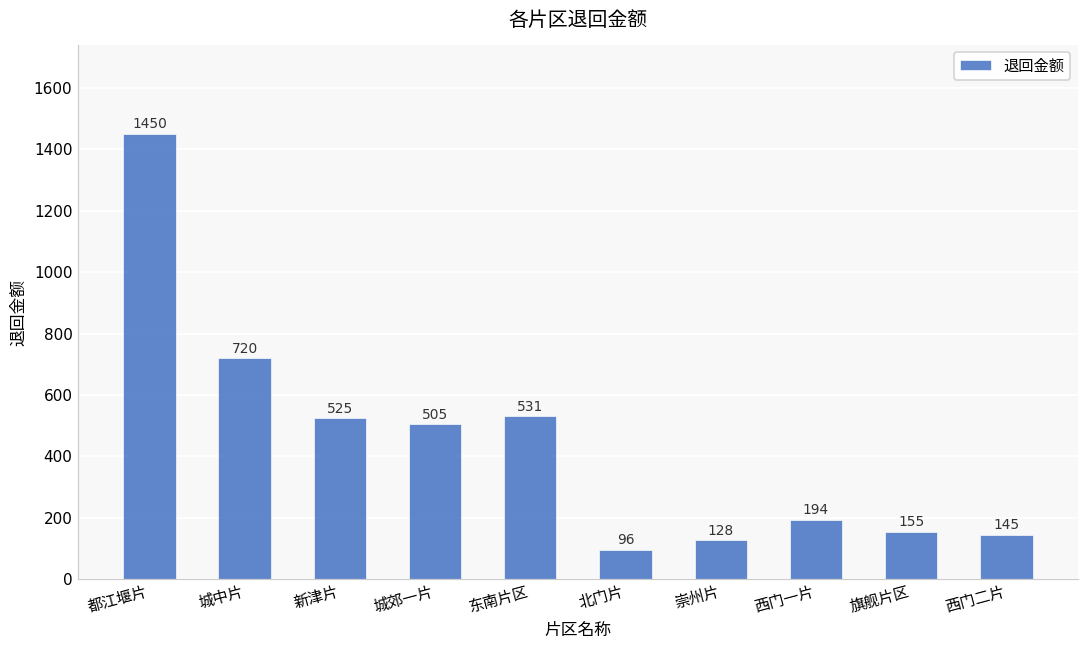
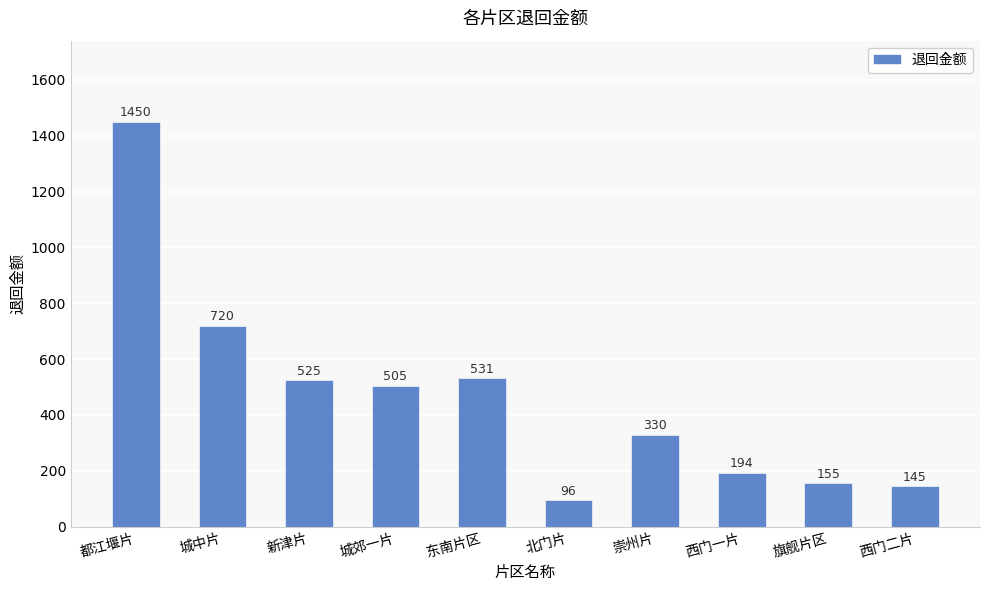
崇州片: 128 -> 330
